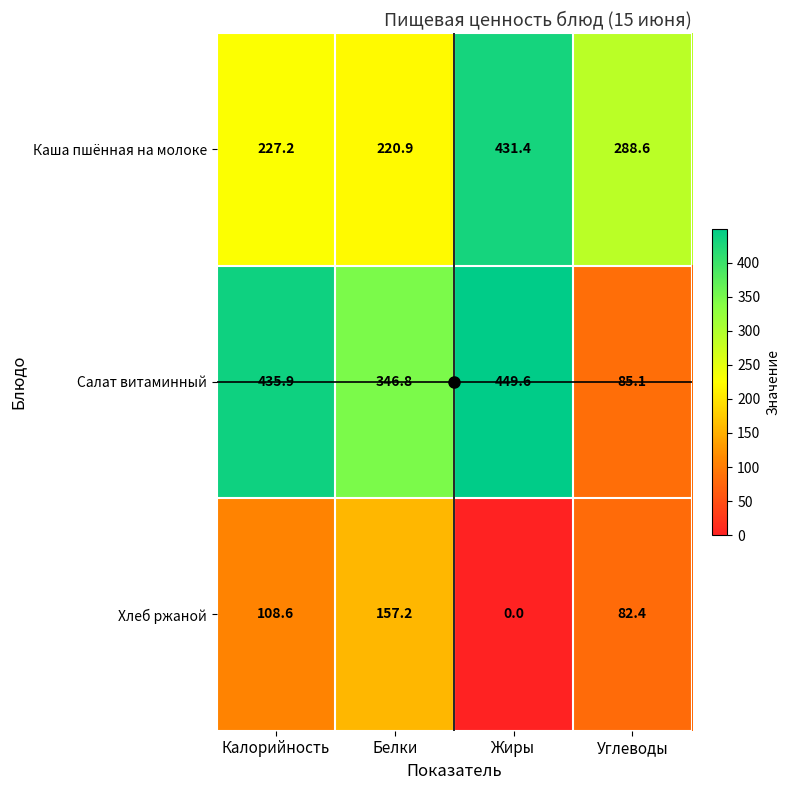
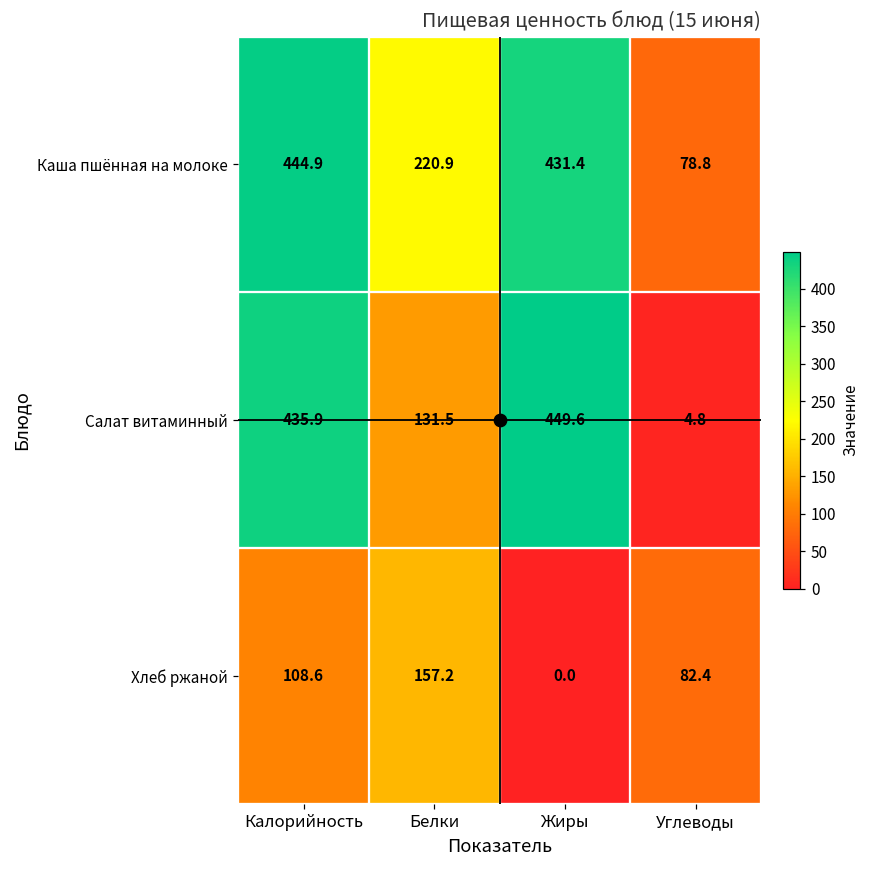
Каша пшённая на молоке, Калорийность: 227.2 -> 444.9
Каша пшённая на молоке, Углеводы: 288.6 -> 78.8
Салат витаминный, Белки: 346.8 -> 131.5
Салат витаминный, Углеводы: 85.1 -> 4.8
